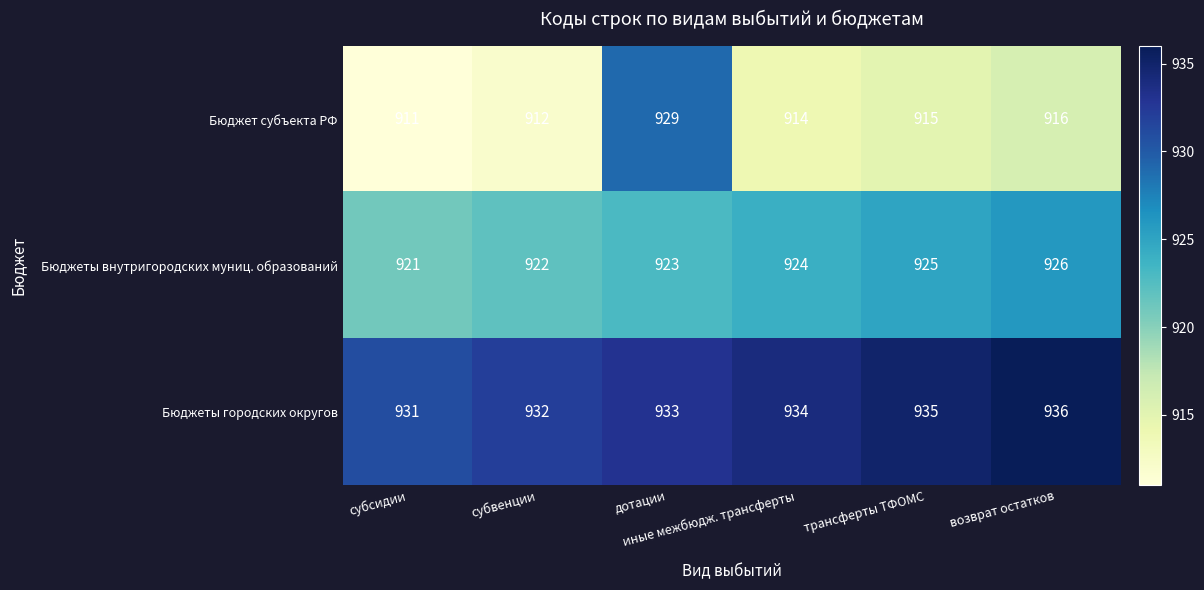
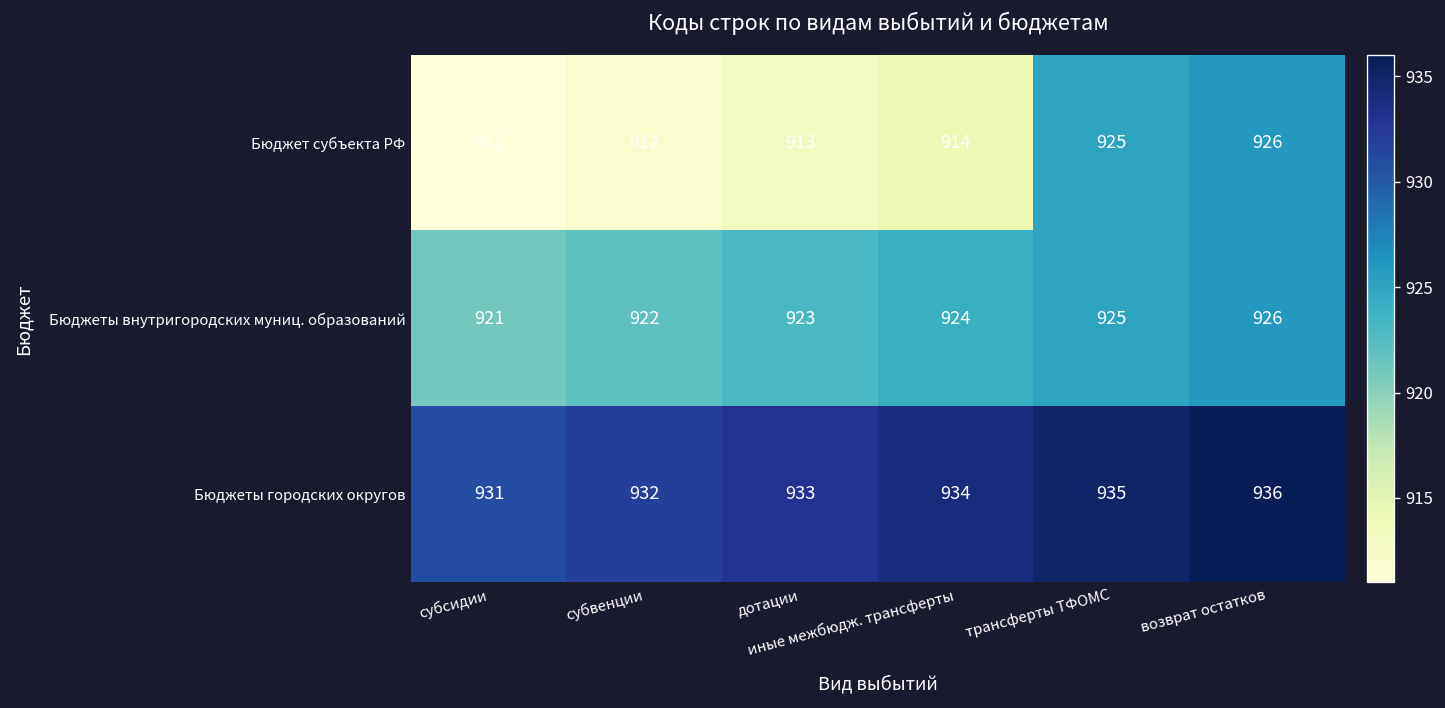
Бюджет субъекта РФ, дотации: 929 -> 913
Бюджет субъекта РФ, трансферты ТФОМС: 915 -> 925
Бюджет субъекта РФ, возврат остатков: 916 -> 926
